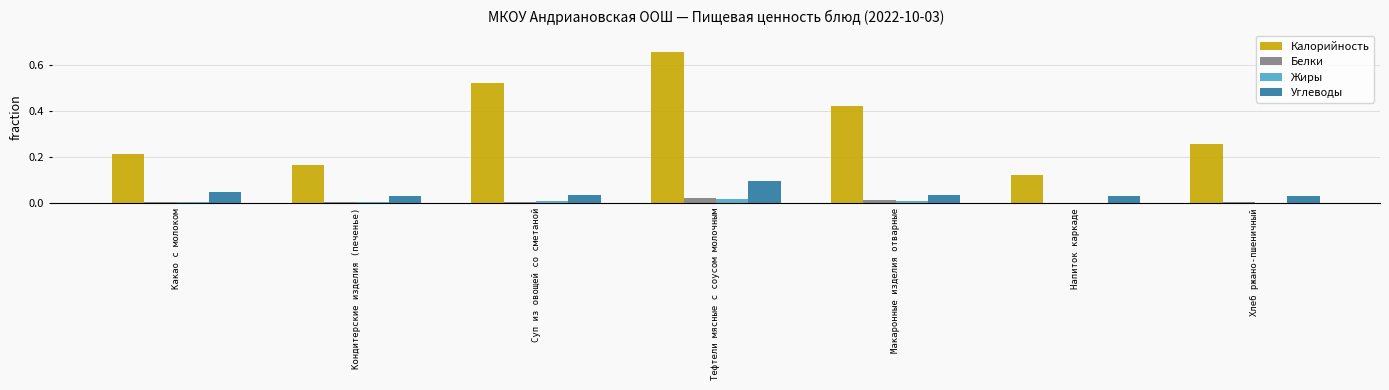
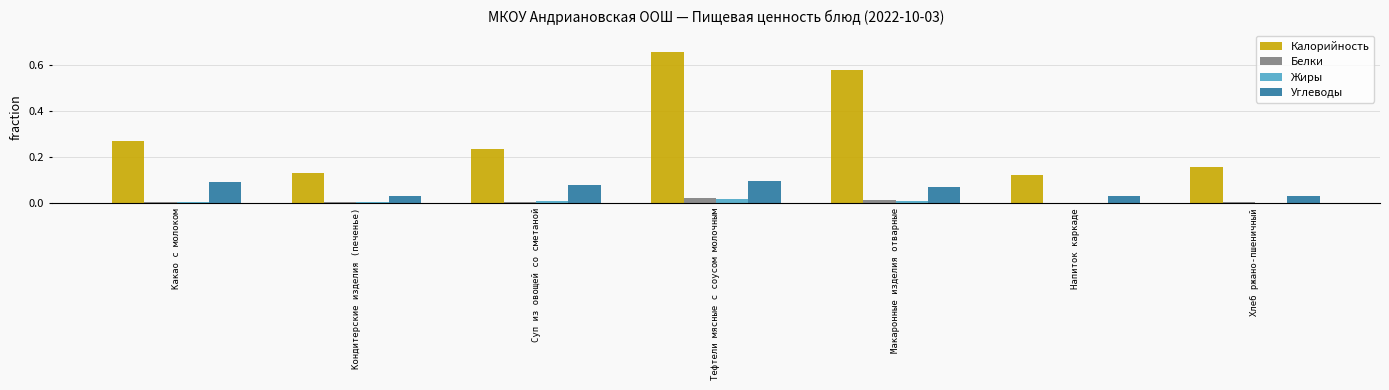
Калорийность, Какао с молоком: 0.21 -> 0.27
Углеводы, Какао с молоком: 0.05 -> 0.09
Калорийность, Кондитерские изделия (печенье): 0.17 -> 0.13
Калорийность, Суп из овощей со сметаной: 0.52 -> 0.23
Углеводы, Суп из овощей со сметаной: 0.04 -> 0.08
Калорийность, Макаронные изделия отварные: 0.42 -> 0.58
Углеводы, Макаронные изделия отварные: 0.03 -> 0.07
Калорийность, Хлеб ржано-пшеничный: 0.26 -> 0.16
